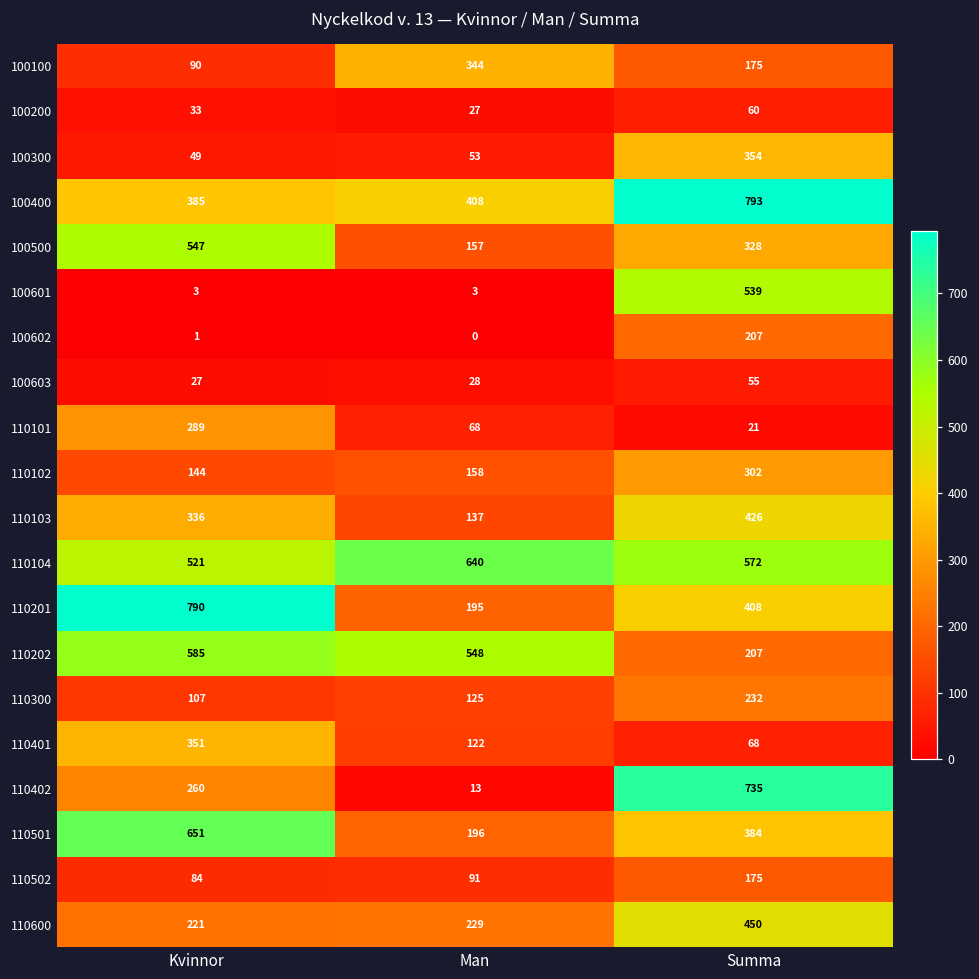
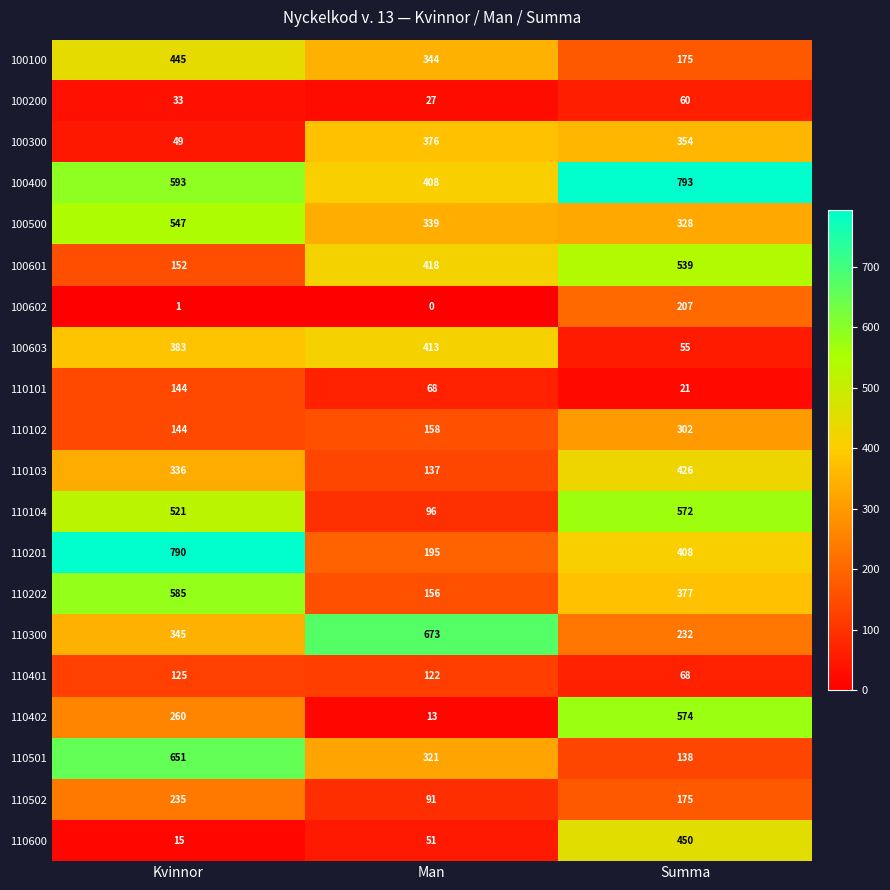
100100, Kvinnor: 90 -> 445
100300, Man: 53 -> 376
100400, Kvinnor: 385 -> 593
100500, Man: 157 -> 339
100601, Kvinnor: 3 -> 152
100601, Man: 3 -> 418
100603, Kvinnor: 27 -> 383
100603, Man: 28 -> 413
110101, Kvinnor: 289 -> 144
110104, Man: 640 -> 96
110202, Man: 548 -> 156
110202, Summa: 207 -> 377
110300, Kvinnor: 107 -> 345
110300, Man: 125 -> 673
110401, Kvinnor: 351 -> 125
110402, Summa: 735 -> 574
110501, Man: 196 -> 321
110501, Summa: 384 -> 138
110502, Kvinnor: 84 -> 235
110600, Kvinnor: 221 -> 15
110600, Man: 229 -> 51
